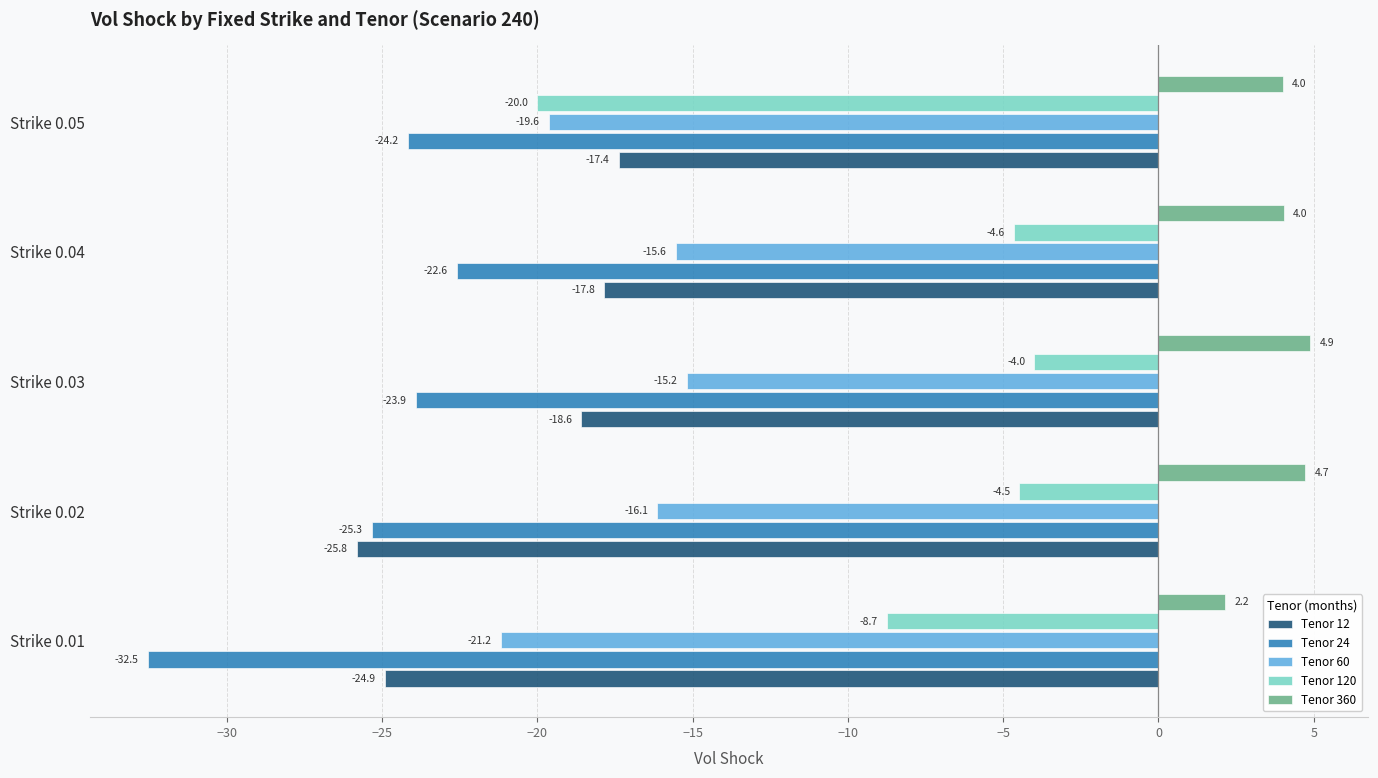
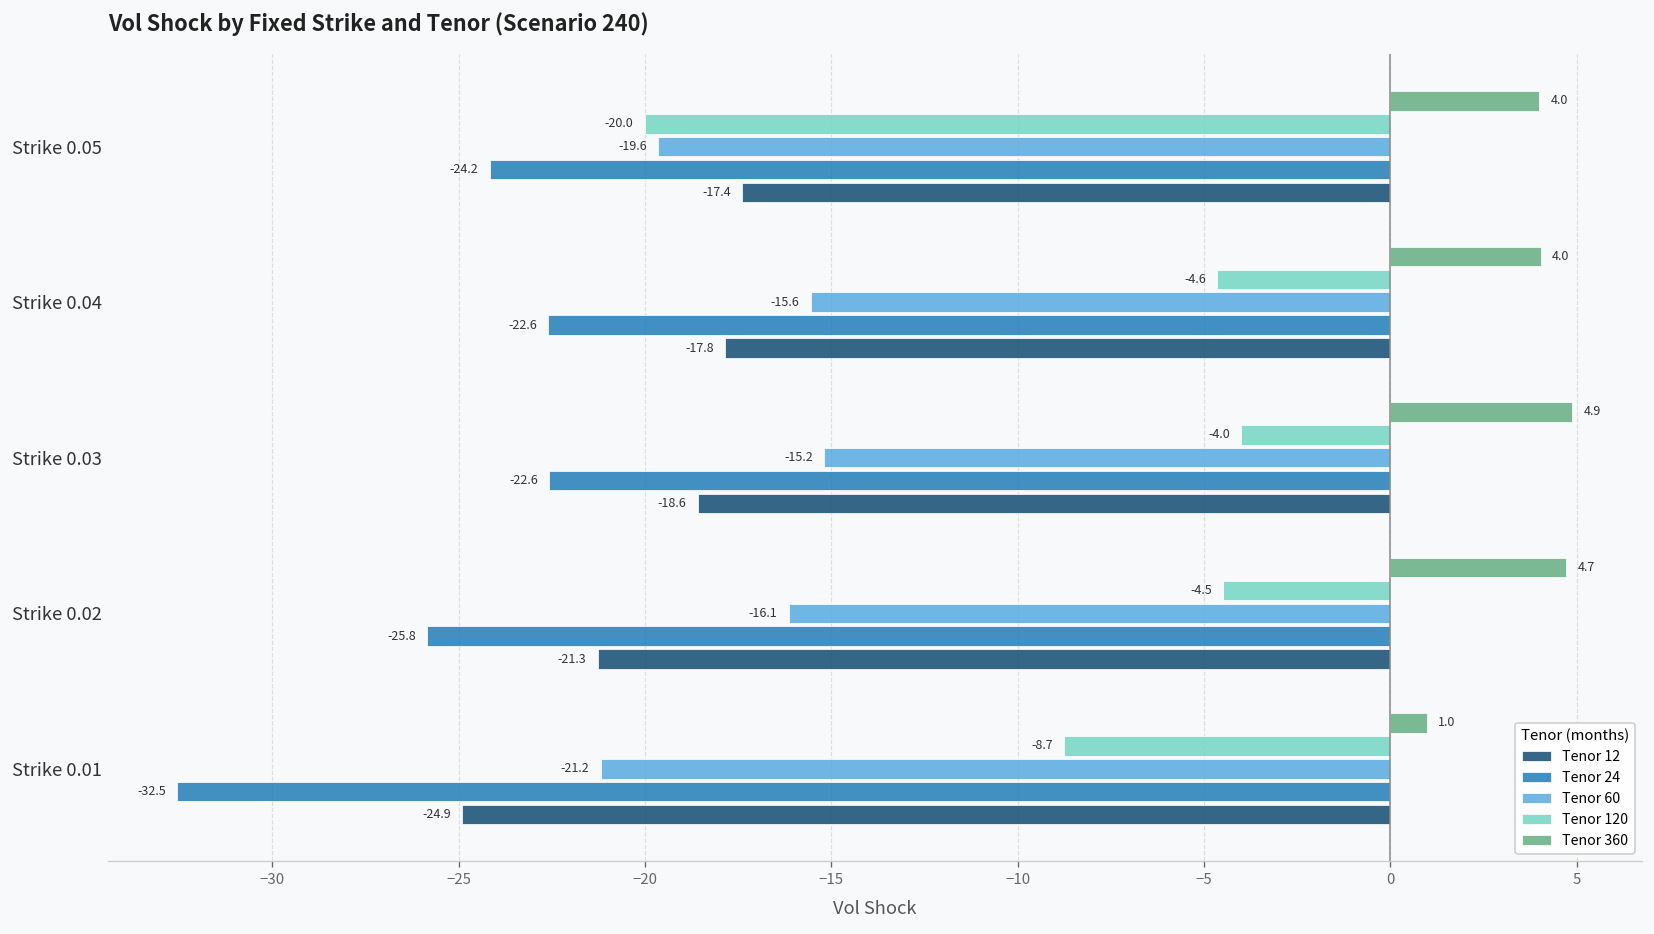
Tenor 24, Strike 0.03: -23.9 -> -22.6
Tenor 24, Strike 0.02: -25.3 -> -25.8
Tenor 12, Strike 0.02: -25.8 -> -21.3
Tenor 360, Strike 0.01: 2.2 -> 1.0
